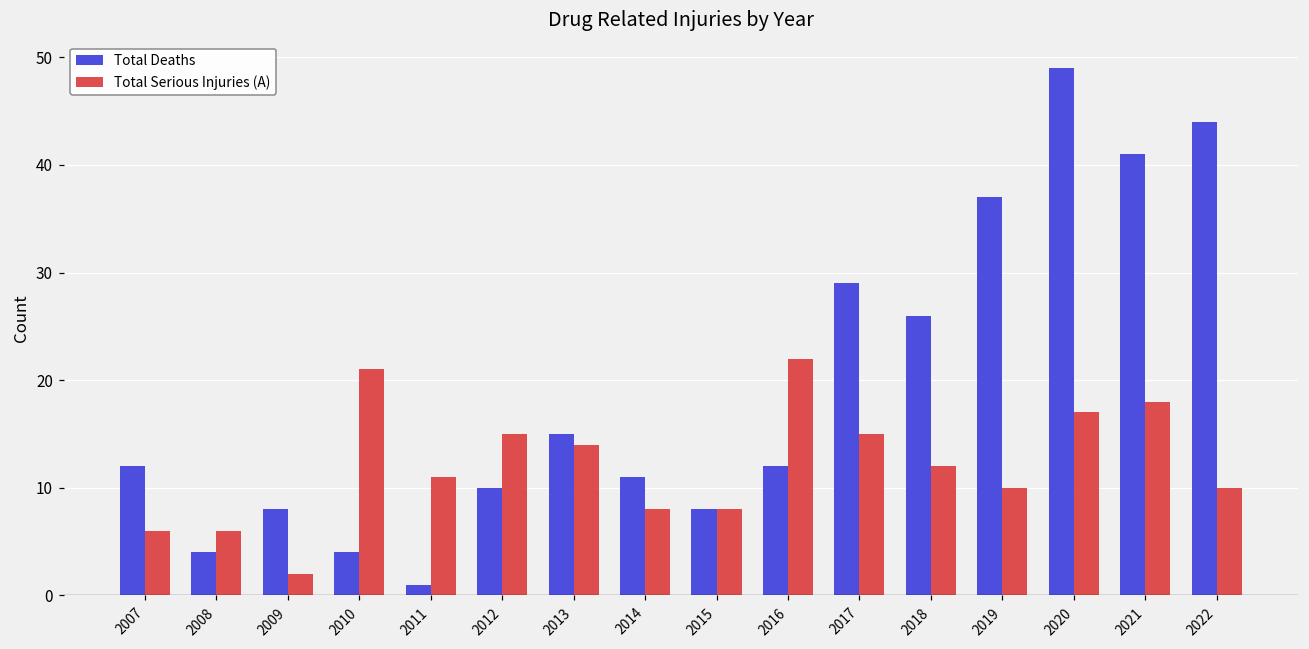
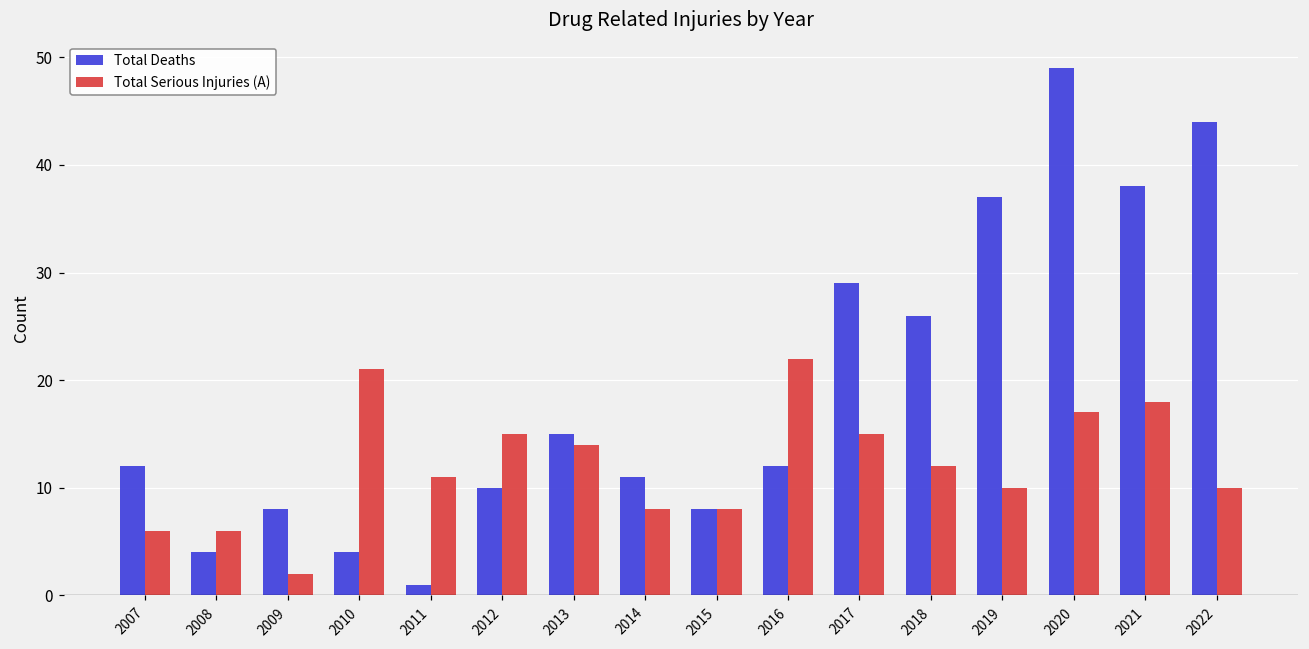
Total Deaths, 2021: 41 -> 38
